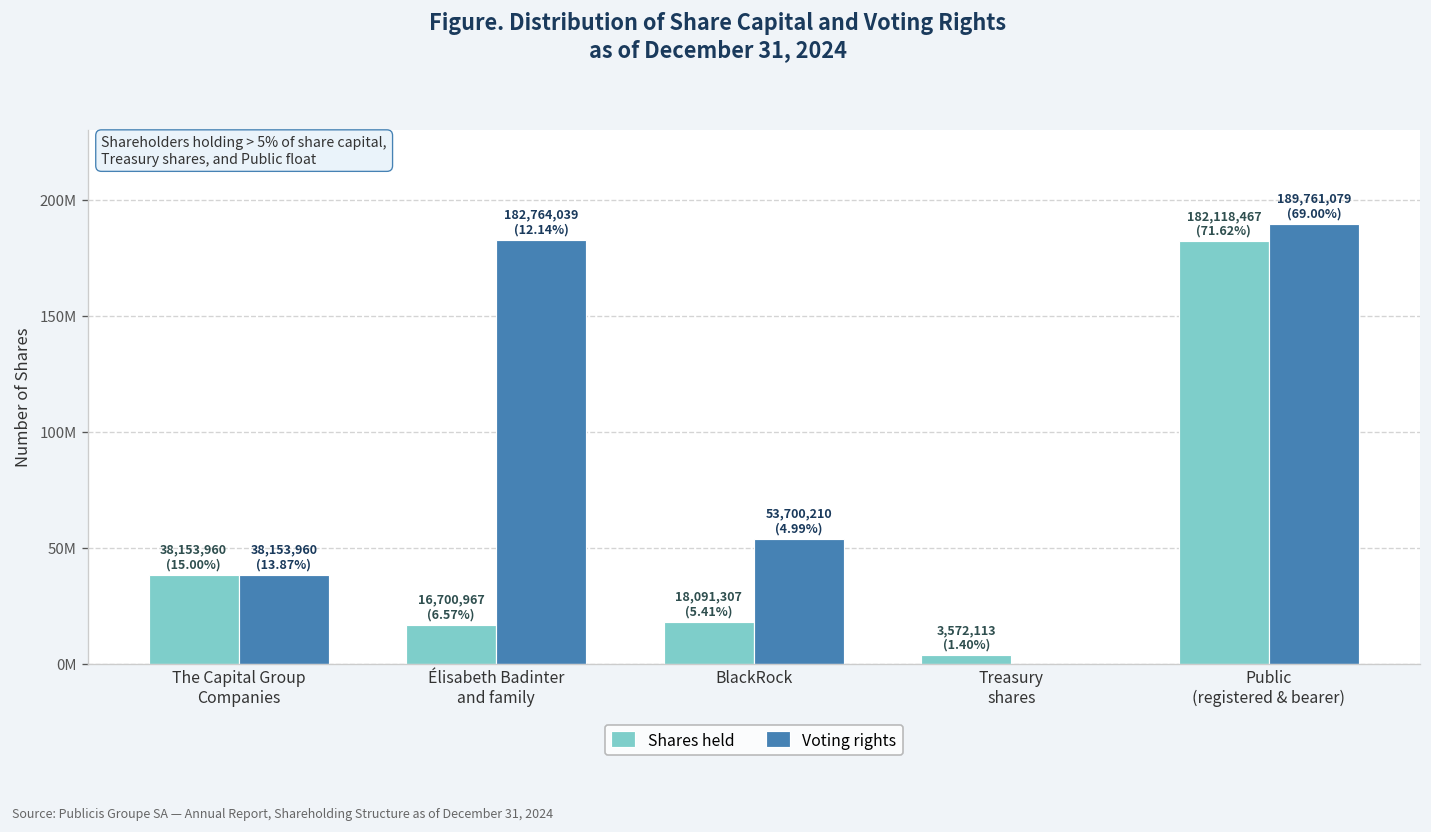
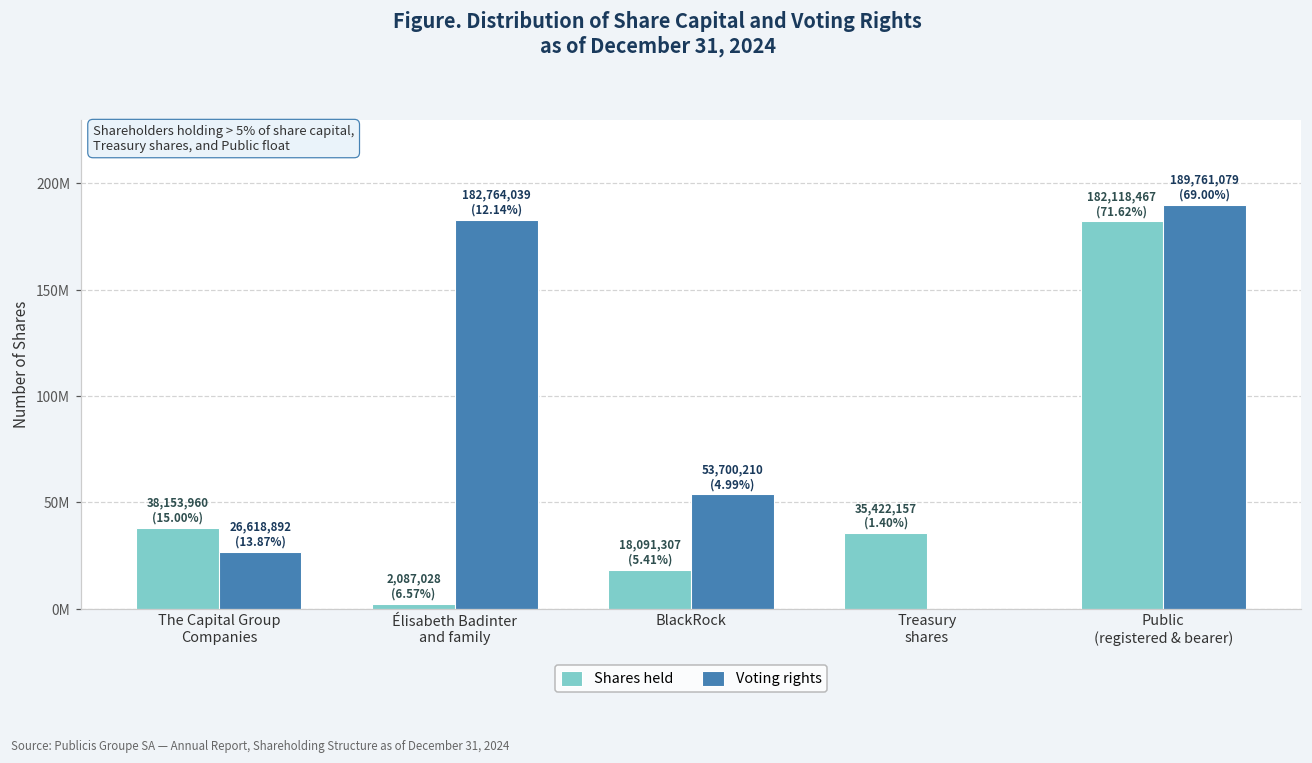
Voting rights, The Capital Group Companies: 38,153,960 -> 26,618,892
Shares held, Élisabeth Badinter and family: 16,700,967 -> 2,087,028
Shares held, Treasury shares: 3,572,113 -> 35,422,157
